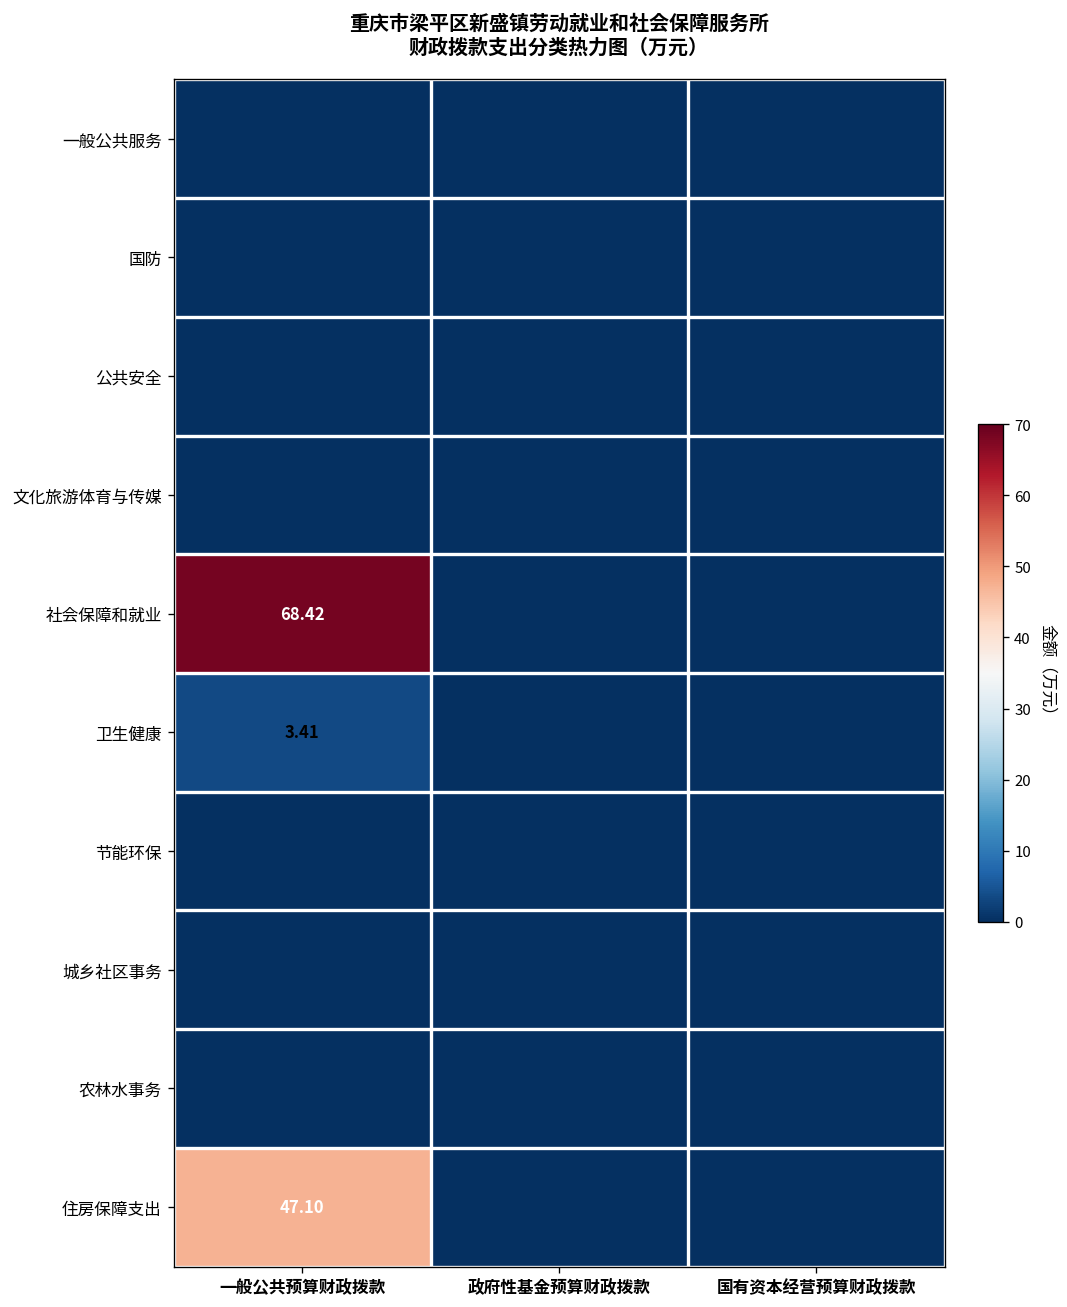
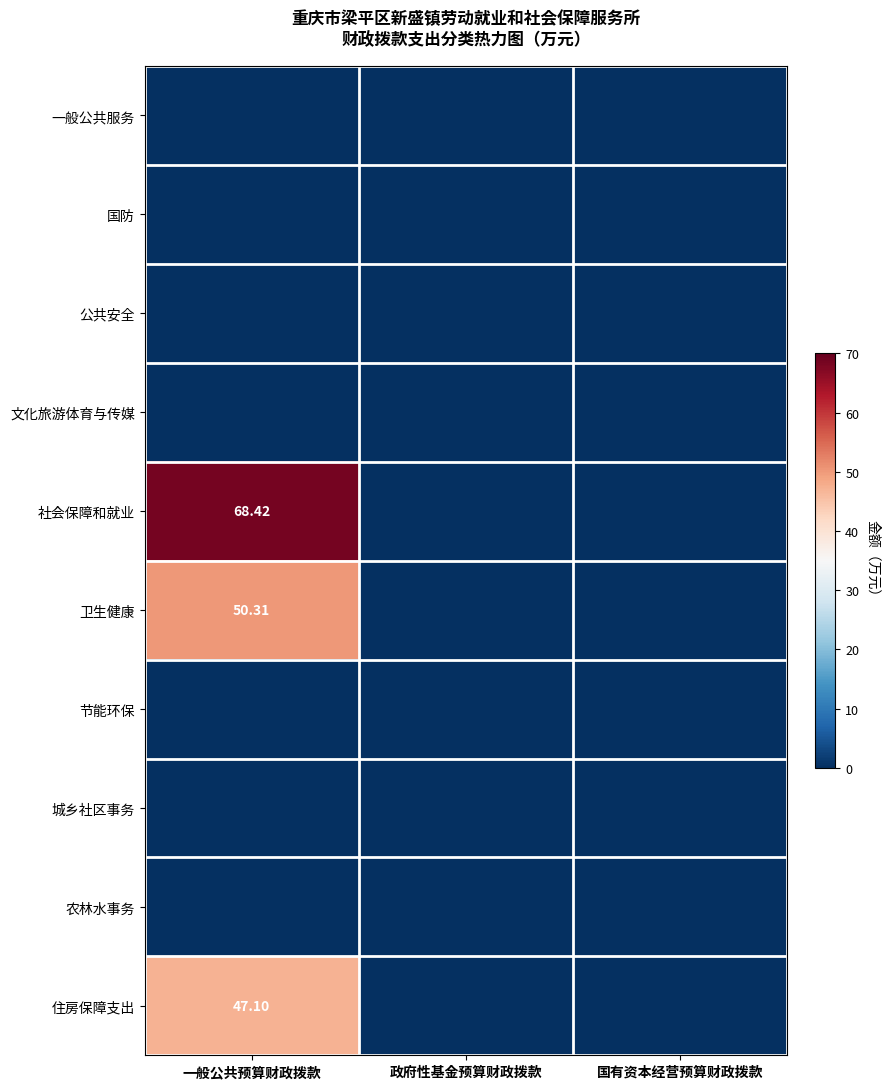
卫生健康, 一般公共预算财政拨款: 3.41 -> 50.31
